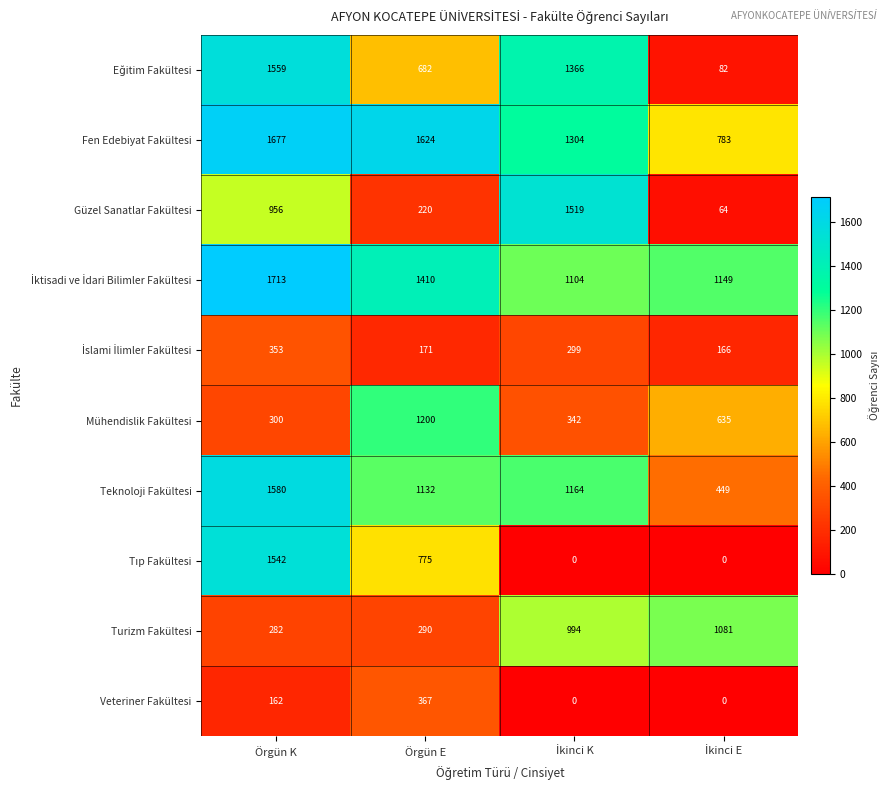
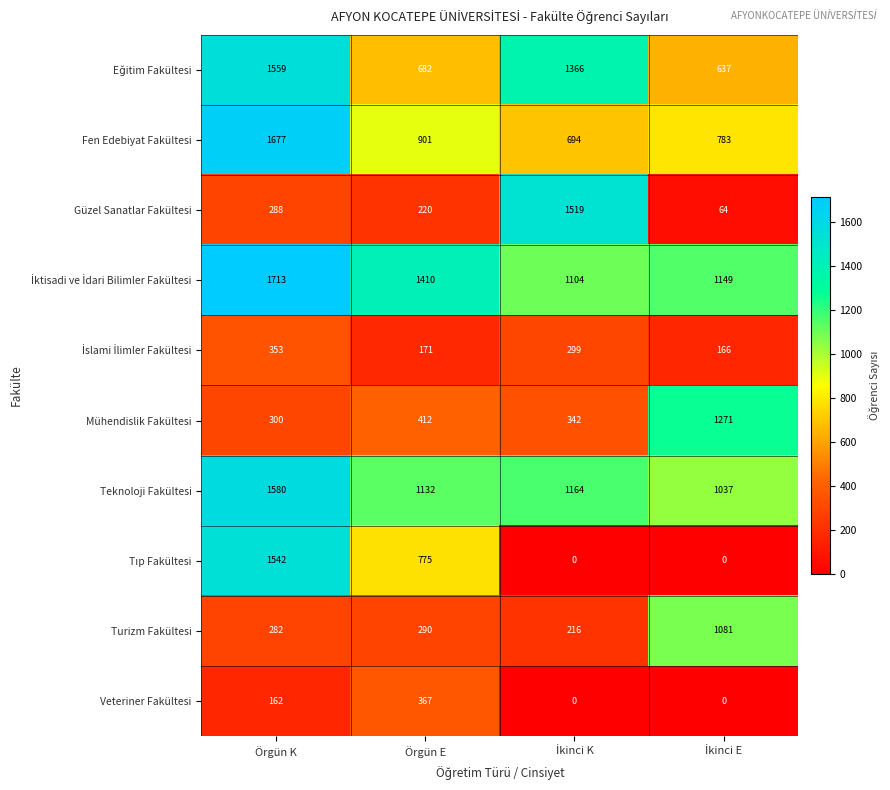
Eğitim Fakültesi, İkinci E: 82 -> 637
Fen Edebiyat Fakültesi, Örgün E: 1624 -> 901
Fen Edebiyat Fakültesi, İkinci K: 1304 -> 694
Güzel Sanatlar Fakültesi, Örgün K: 956 -> 288
Mühendislik Fakültesi, Örgün E: 1200 -> 412
Mühendislik Fakültesi, İkinci E: 635 -> 1271
Teknoloji Fakültesi, İkinci E: 449 -> 1037
Turizm Fakültesi, İkinci K: 994 -> 216
